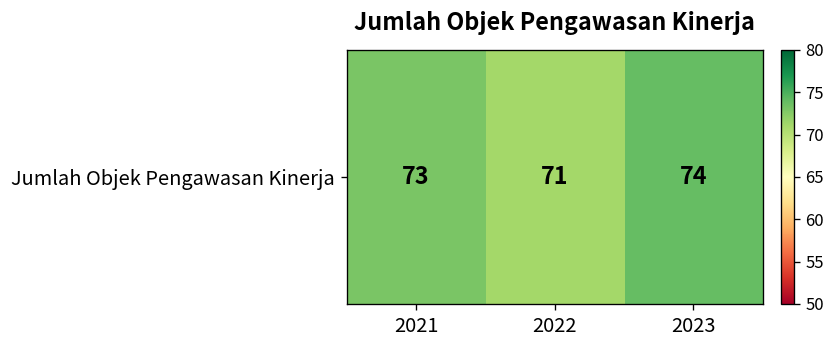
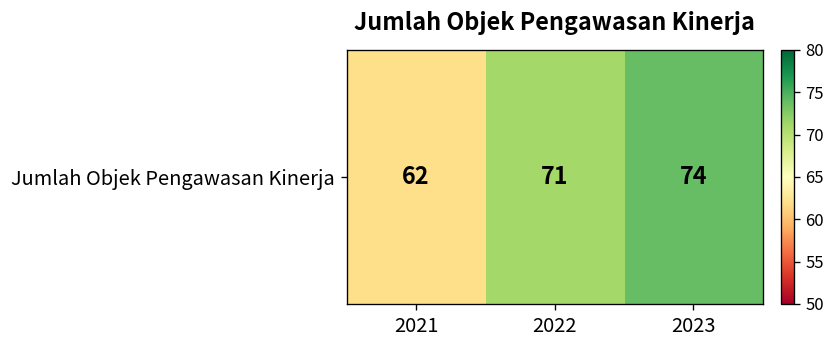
Jumlah Objek Pengawasan Kinerja, 2021: 73 -> 62
